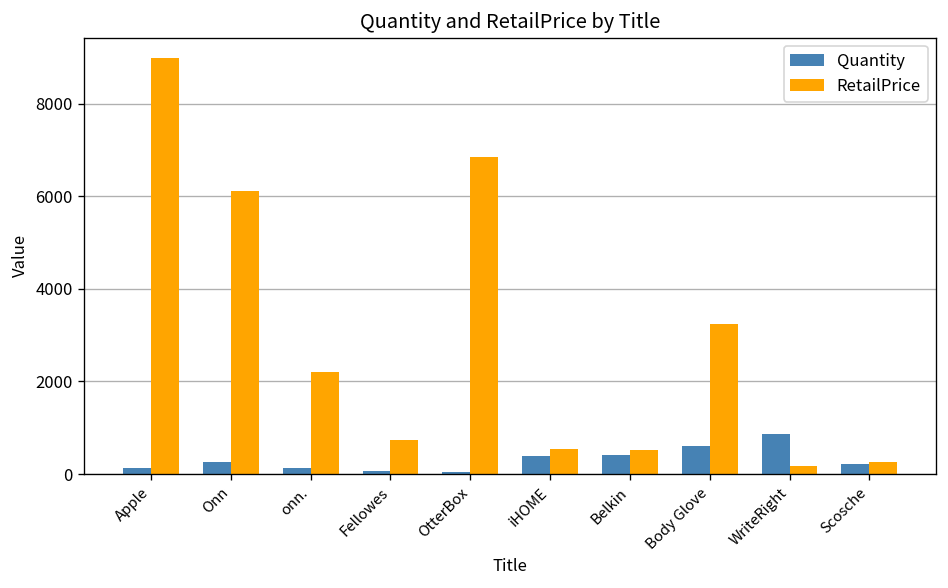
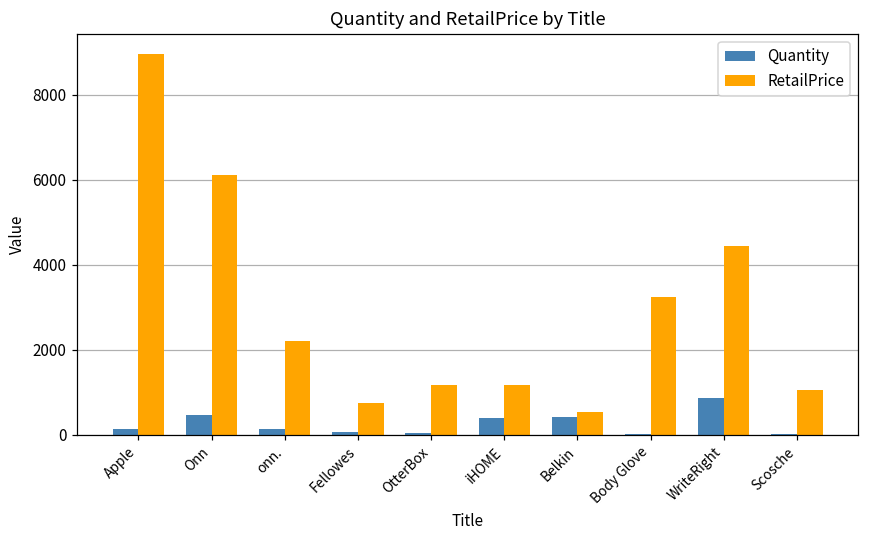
Quantity, Onn: 300 -> 500
RetailPrice, OtterBox: 6900 -> 1200
RetailPrice, iHOME: 500 -> 1200
Quantity, Body Glove: 600 -> 0
RetailPrice, WriteRight: 200 -> 4400
Quantity, Scosche: 200 -> 0
RetailPrice, Scosche: 300 -> 1100
